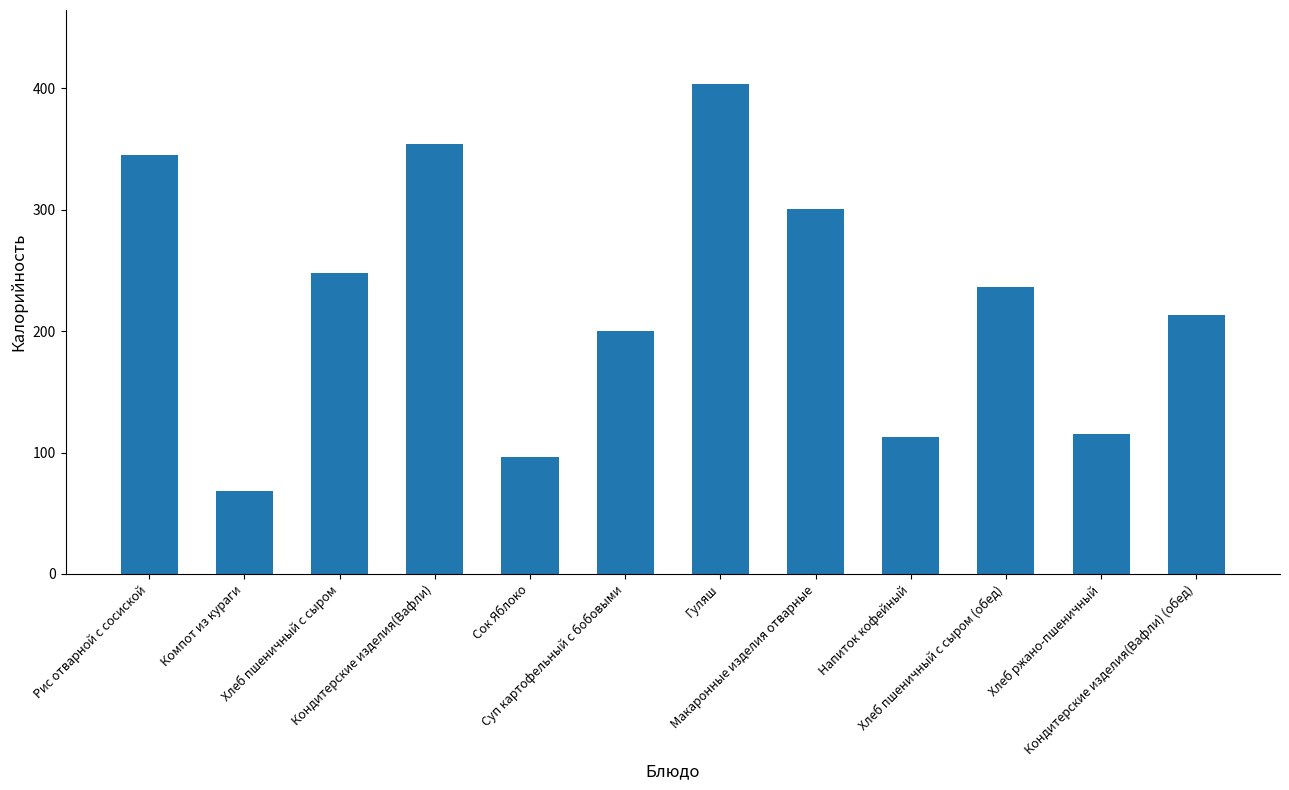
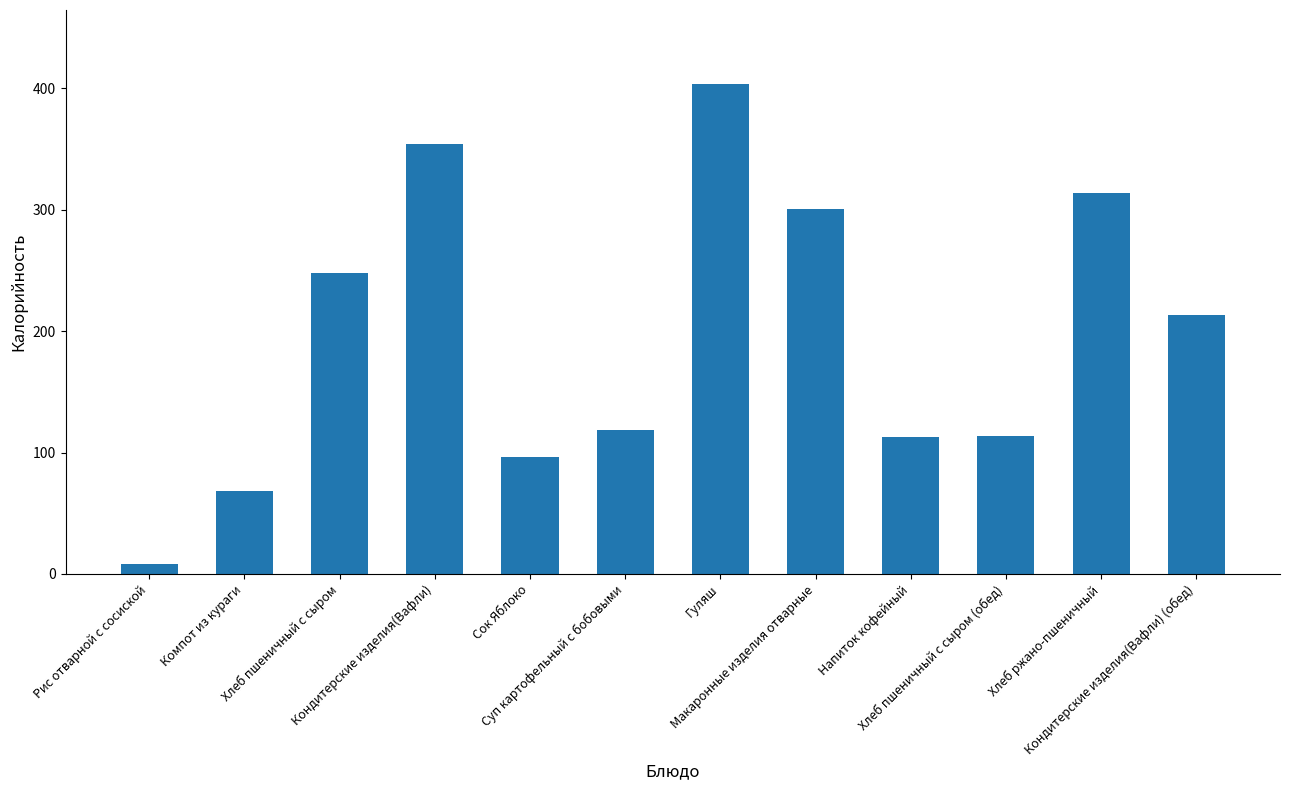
Рис отварной с сосиской: 345 -> 8
Суп картофельный с бобовыми: 200 -> 119
Хлеб пшеничный с сыром (обед): 236 -> 114
Хлеб ржано-пшеничный: 115 -> 314
